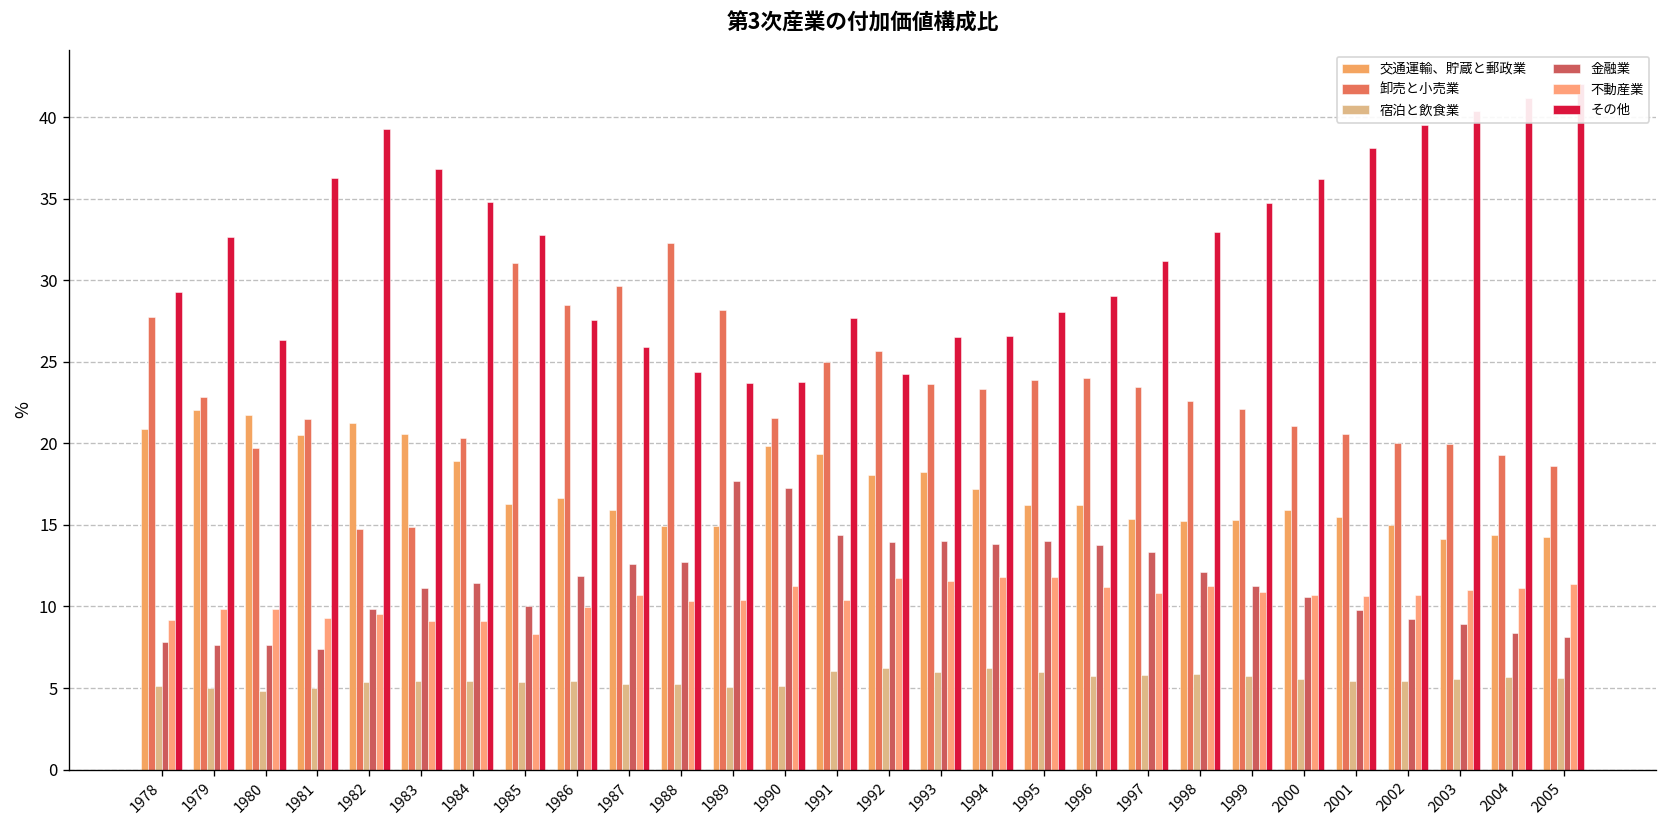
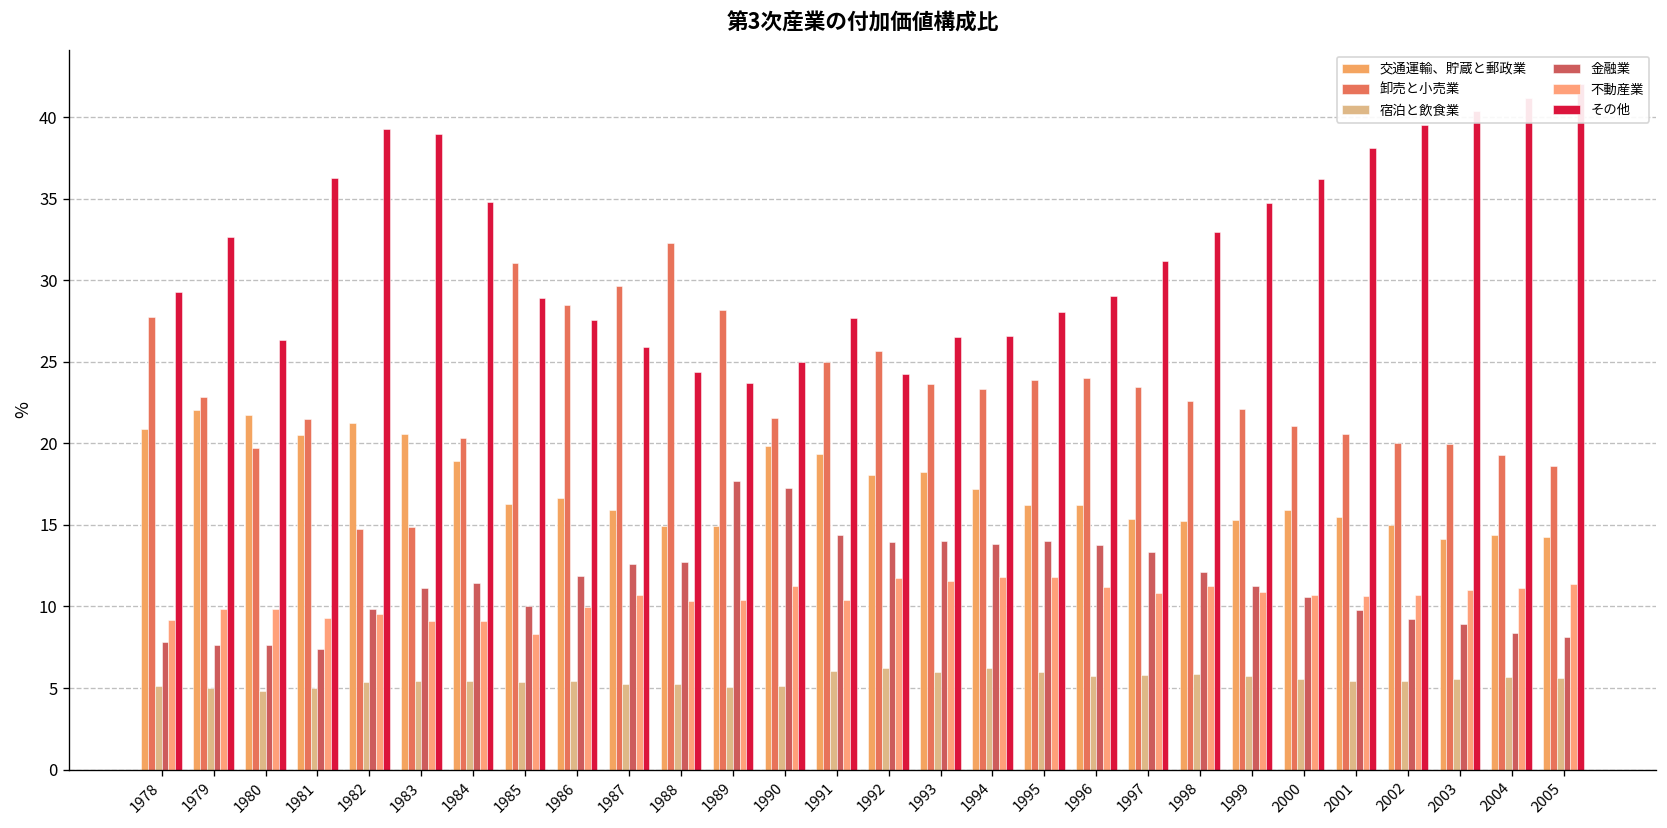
その他, 1983: 36.8 -> 39.0
その他, 1985: 32.8 -> 28.9
その他, 1990: 23.8 -> 25.0
